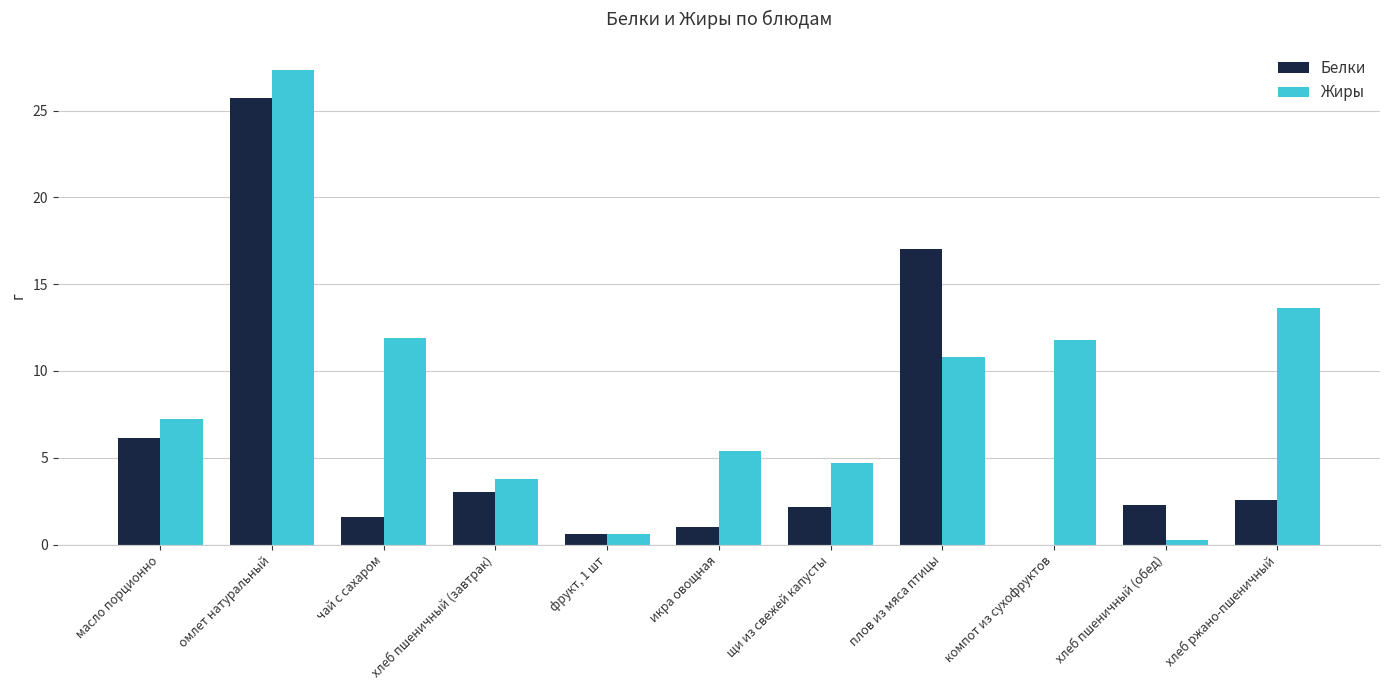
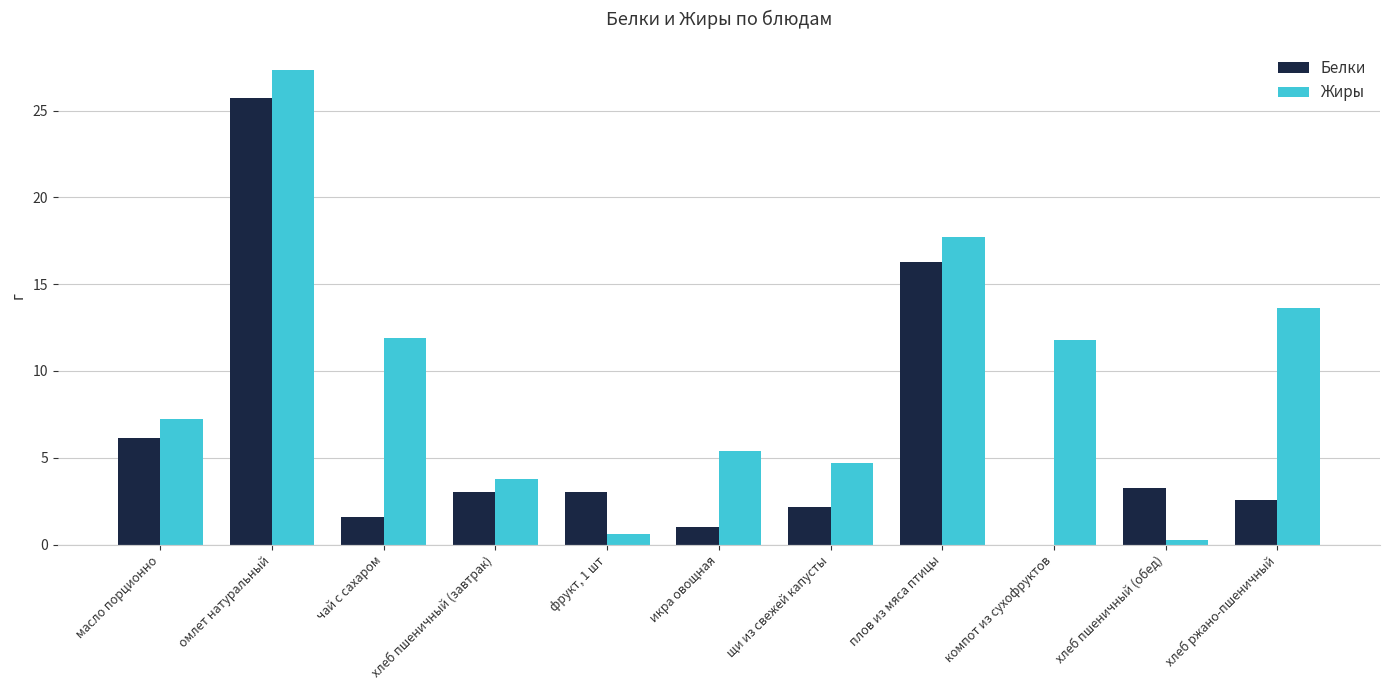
Белки, фрукт, 1 шт: 0.6 -> 3.0
Белки, плов из мяса птицы: 17.1 -> 16.3
Жиры, плов из мяса птицы: 10.8 -> 17.7
Белки, хлеб пшеничный (обед): 2.3 -> 3.2
